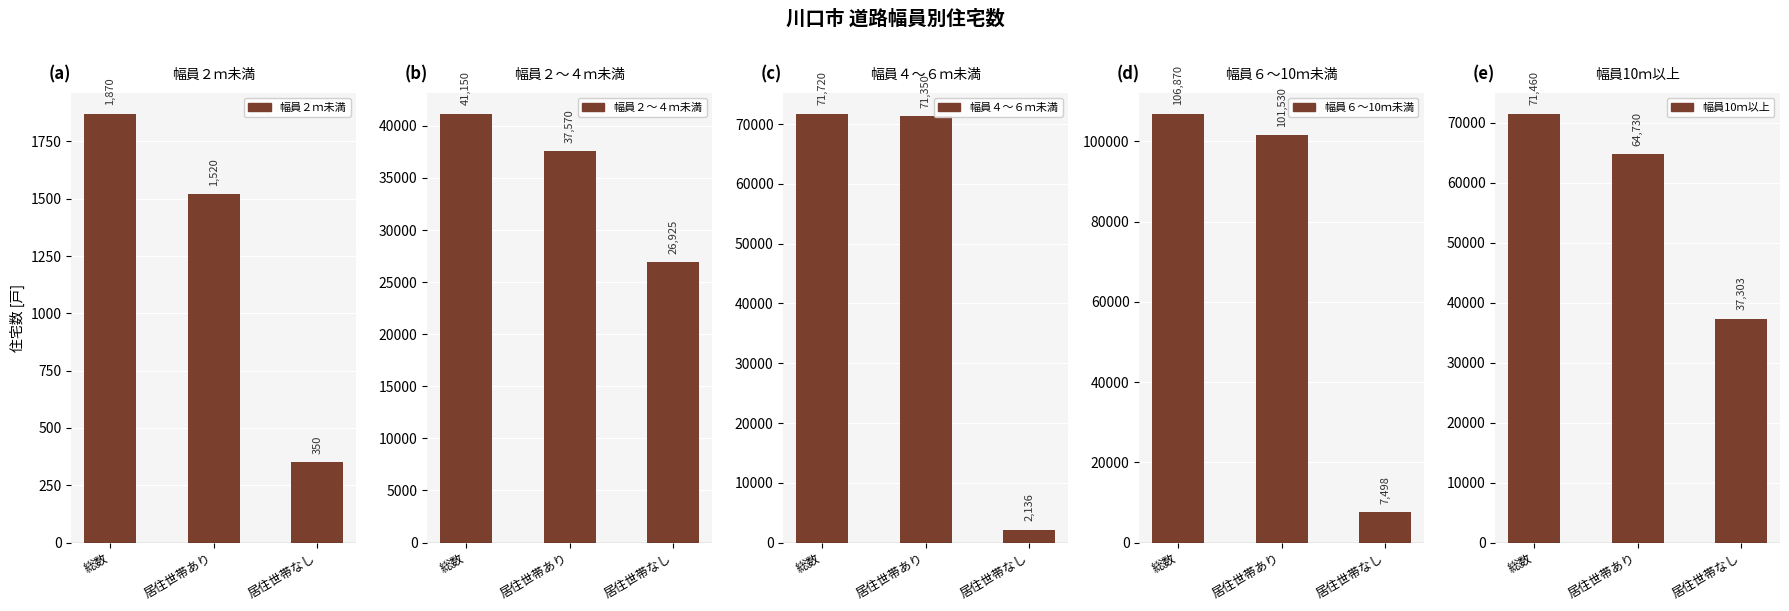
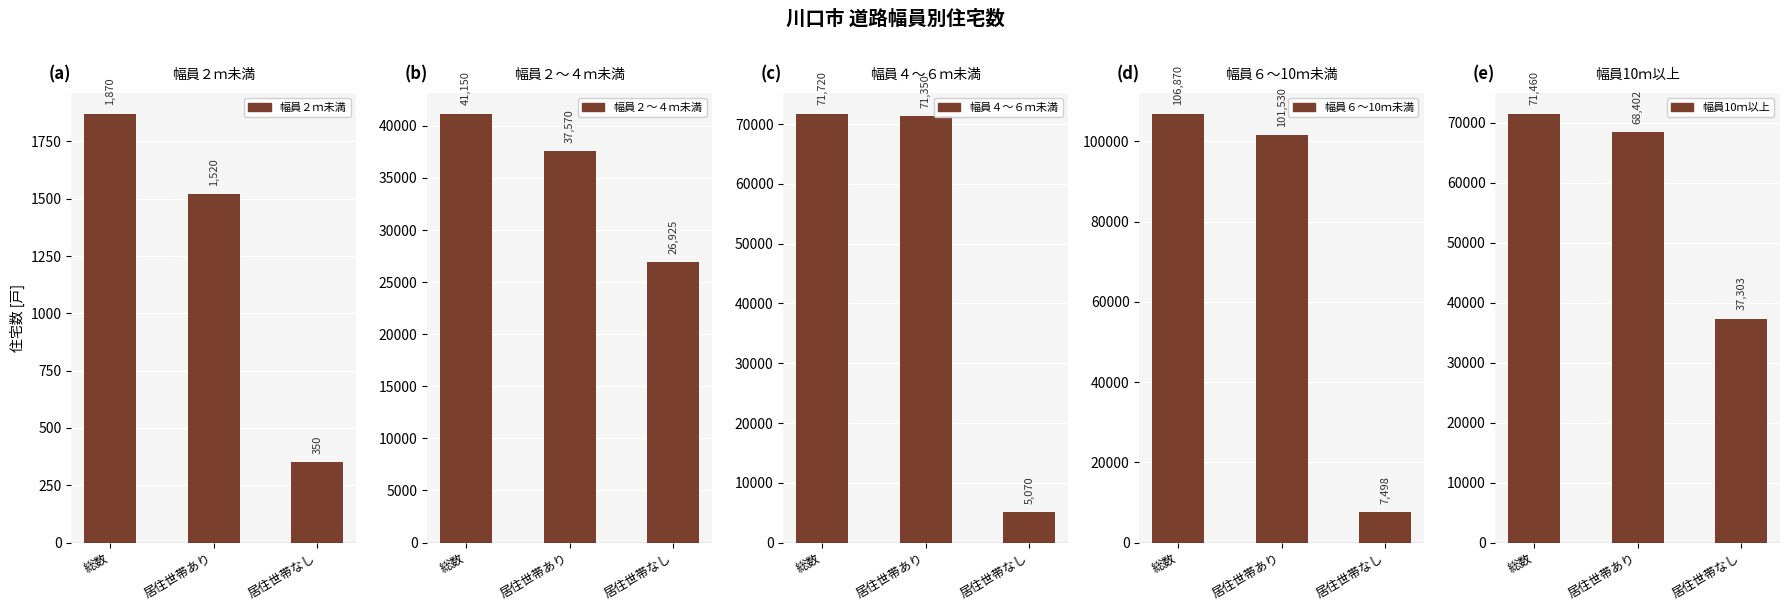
幅員４～６ｍ未満, 居住世帯なし: 2,136 -> 5,070
幅員10ｍ以上, 居住世帯あり: 64,730 -> 68,402
